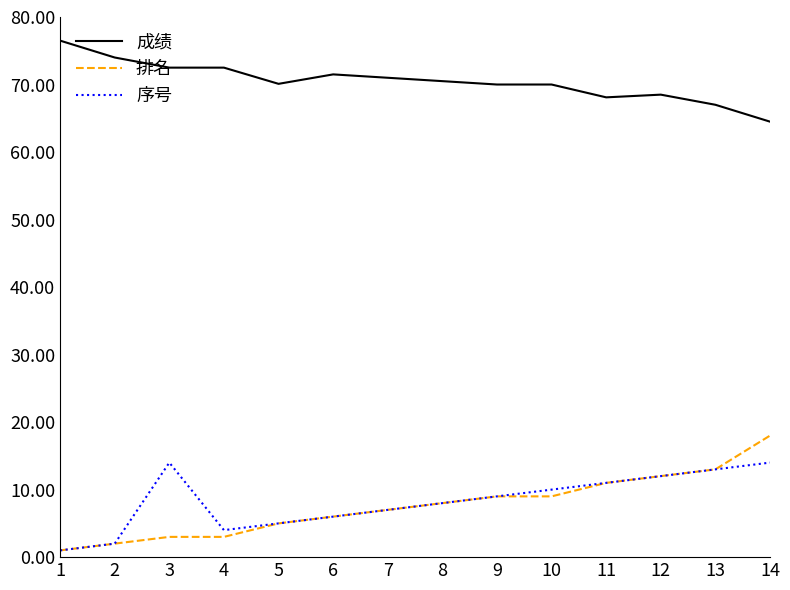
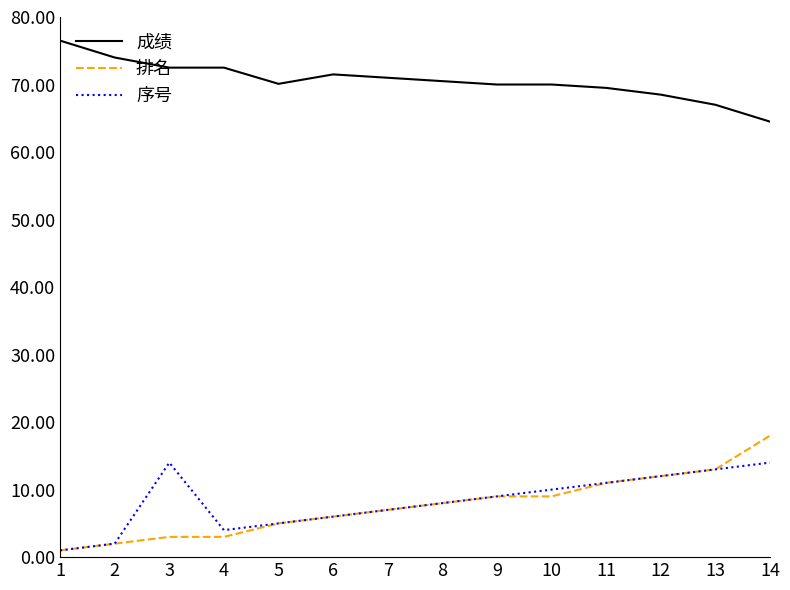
成绩, 11: 68 -> 70
